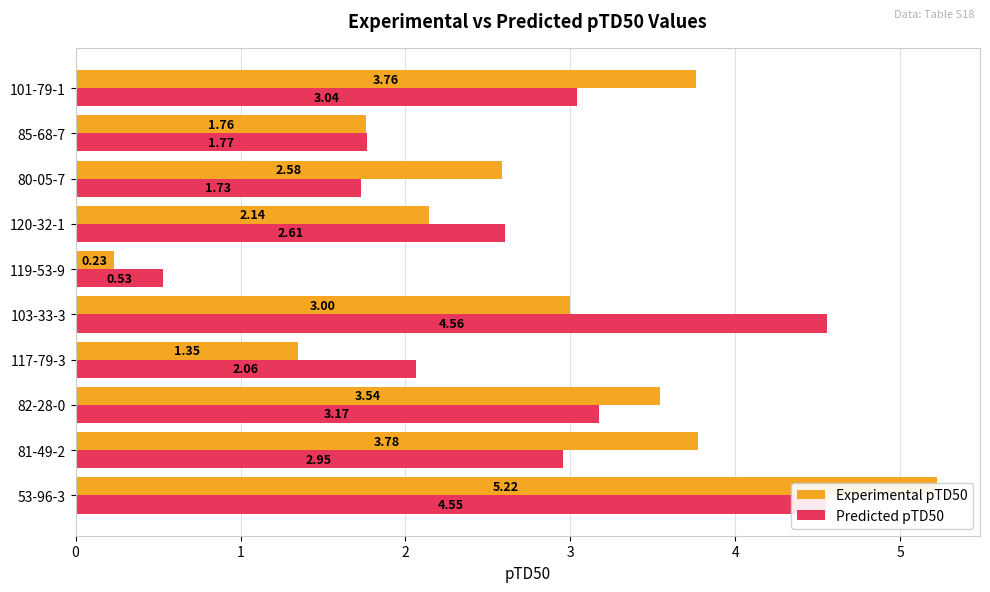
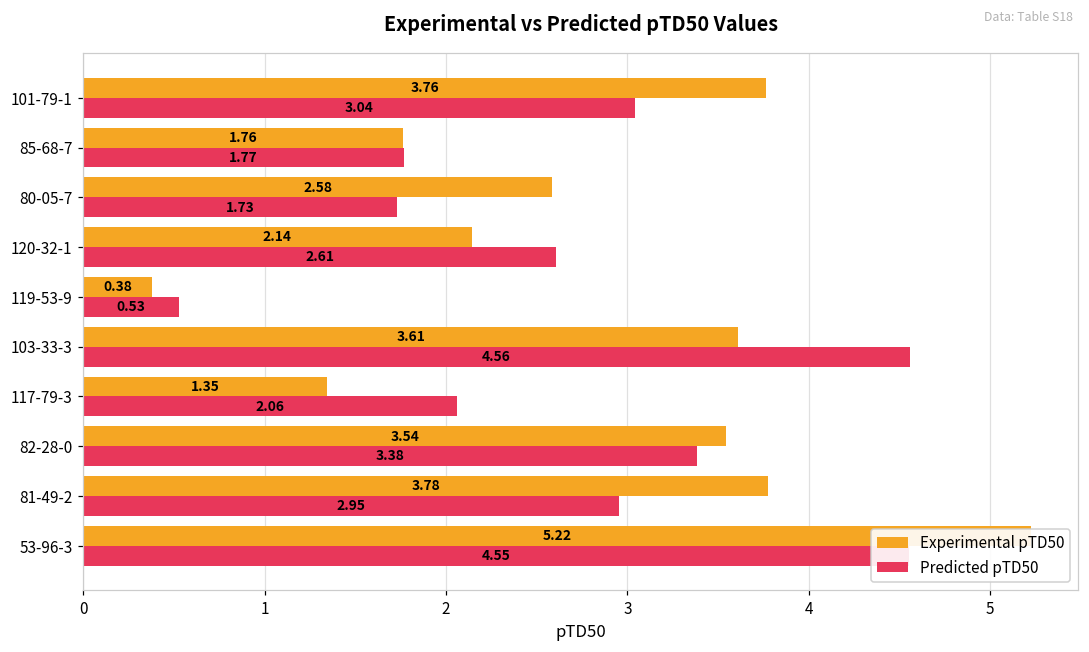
Experimental pTD50, 119-53-9: 0.23 -> 0.38
Experimental pTD50, 103-33-3: 3.00 -> 3.61
Predicted pTD50, 82-28-0: 3.17 -> 3.38
